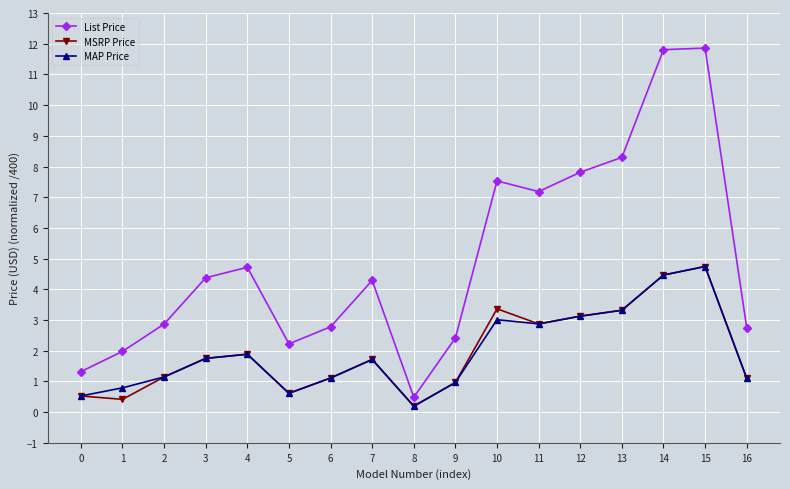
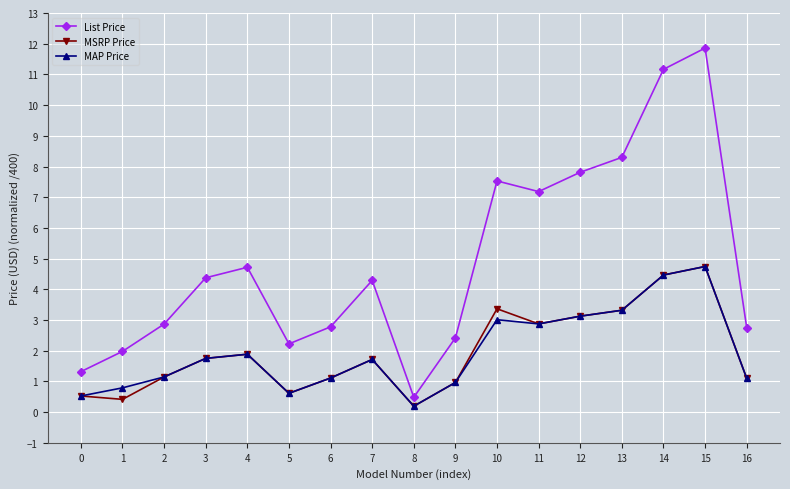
List Price, 14: 11.8 -> 11.2
